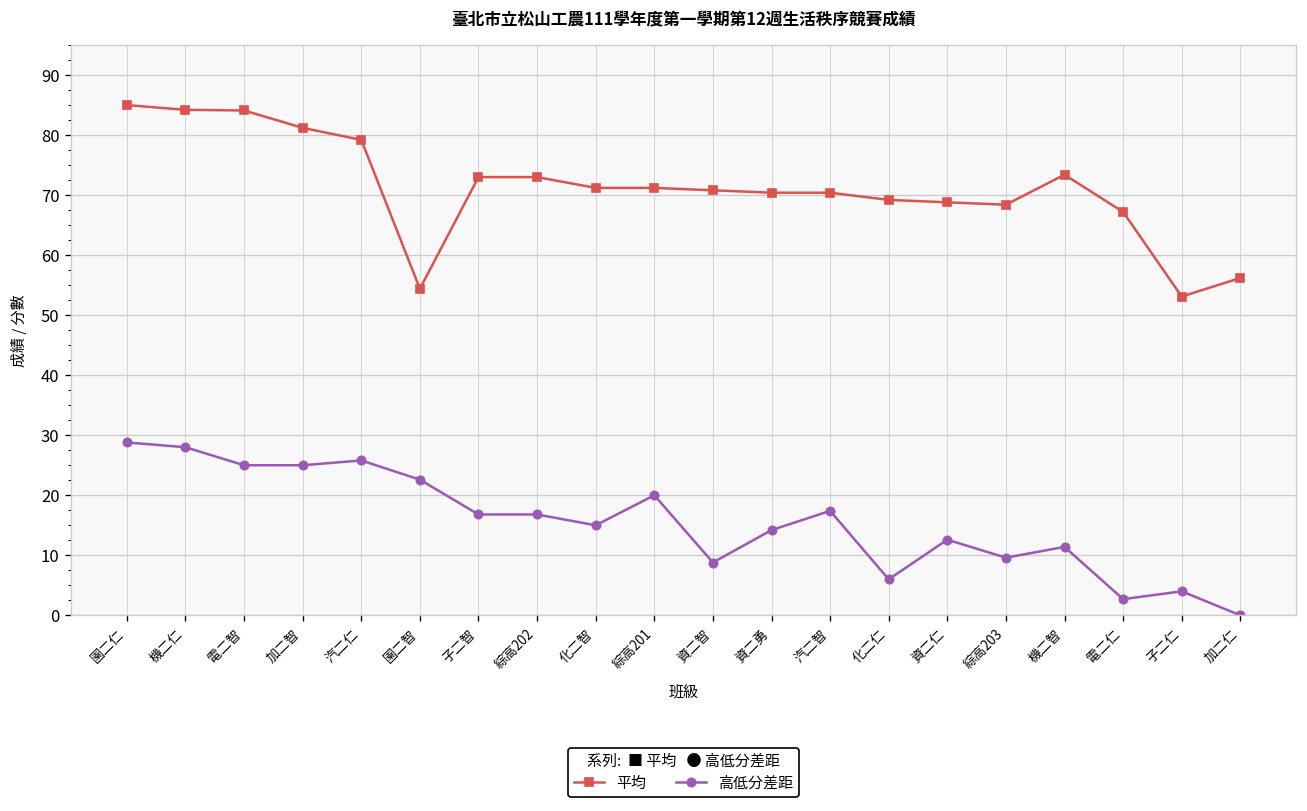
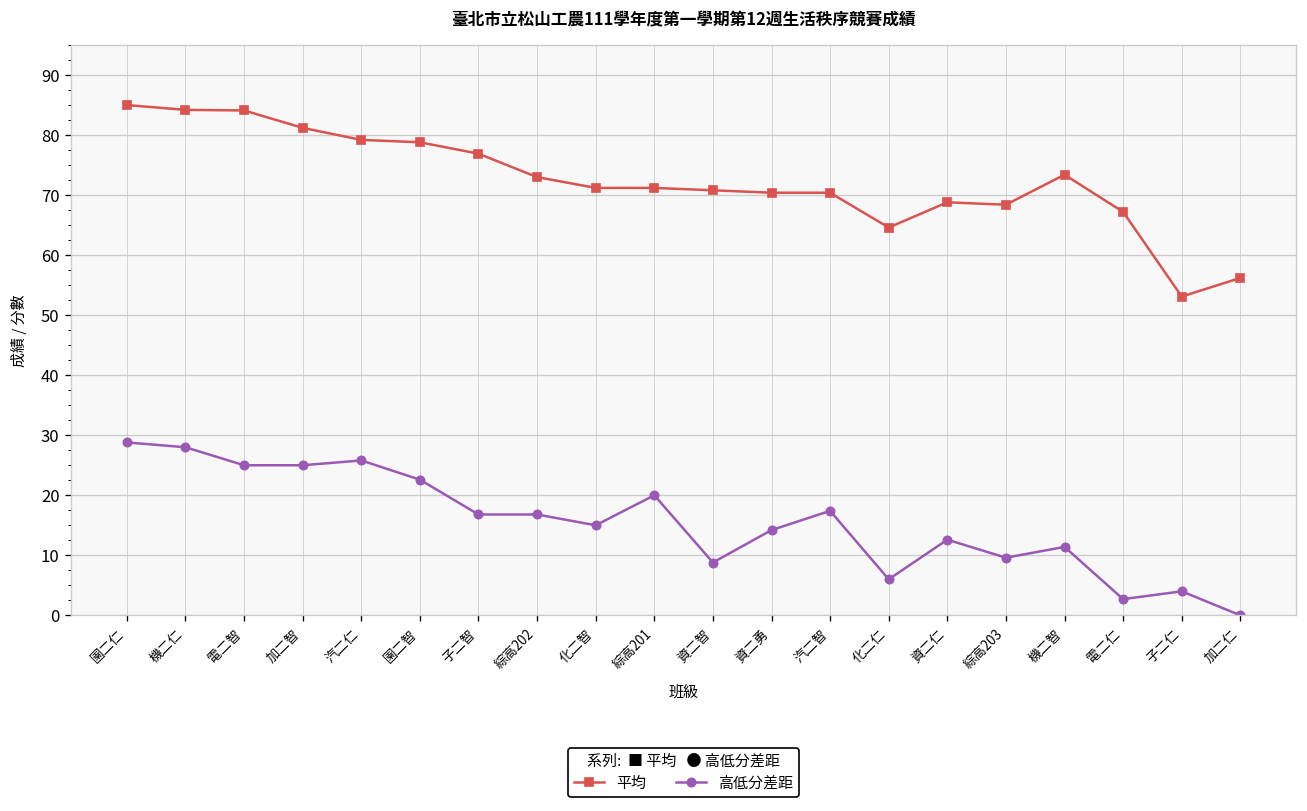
平均, 園二智: 54 -> 79
平均, 子二智: 73 -> 77
平均, 化二仁: 69 -> 65
